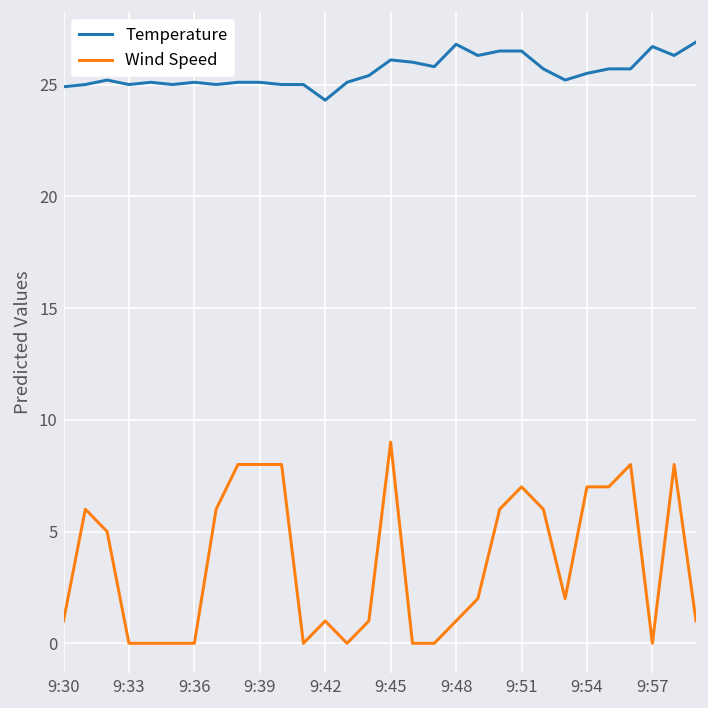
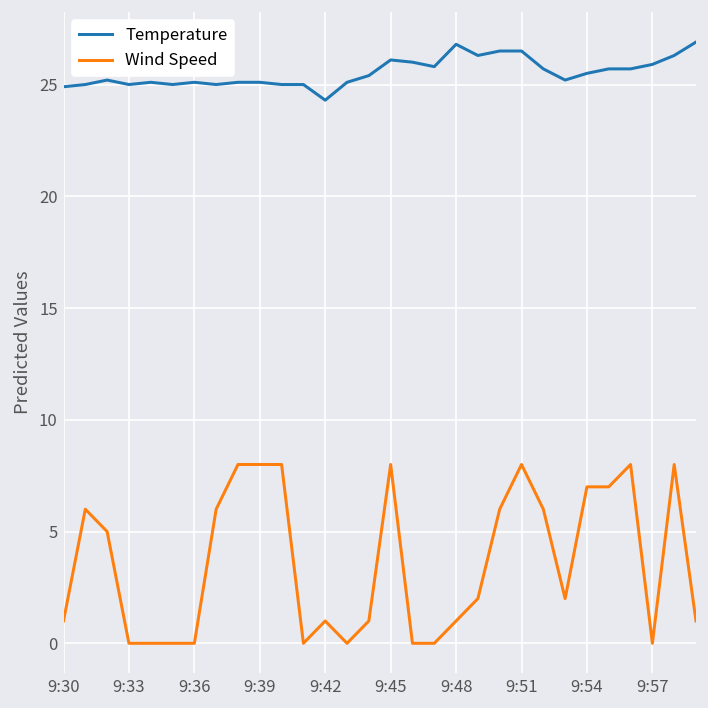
Wind Speed, 9:45: 9 -> 8
Wind Speed, 9:51: 7 -> 8
Temperature, 9:57: 26.7 -> 25.9
